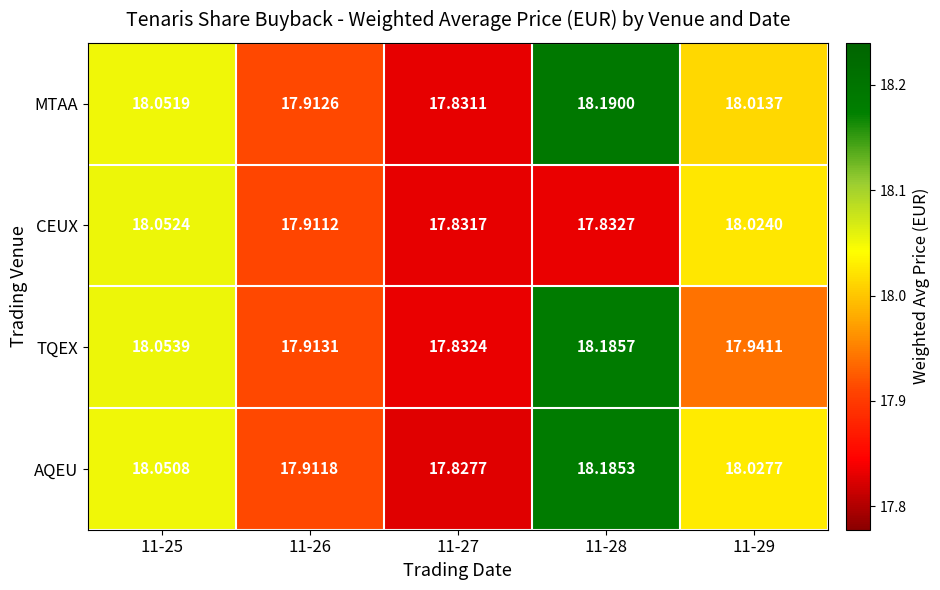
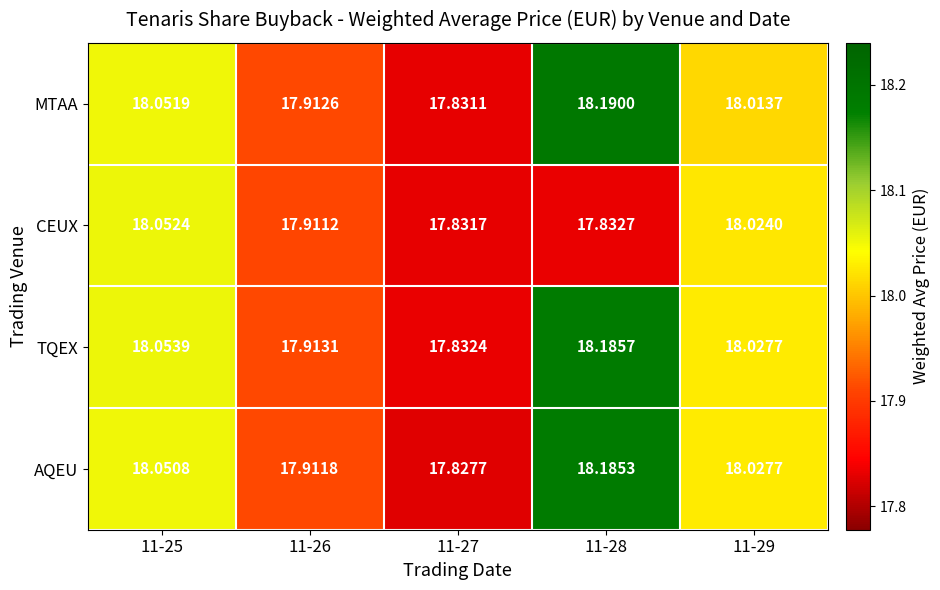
TQEX, 11-29: 17.9411 -> 18.0277
